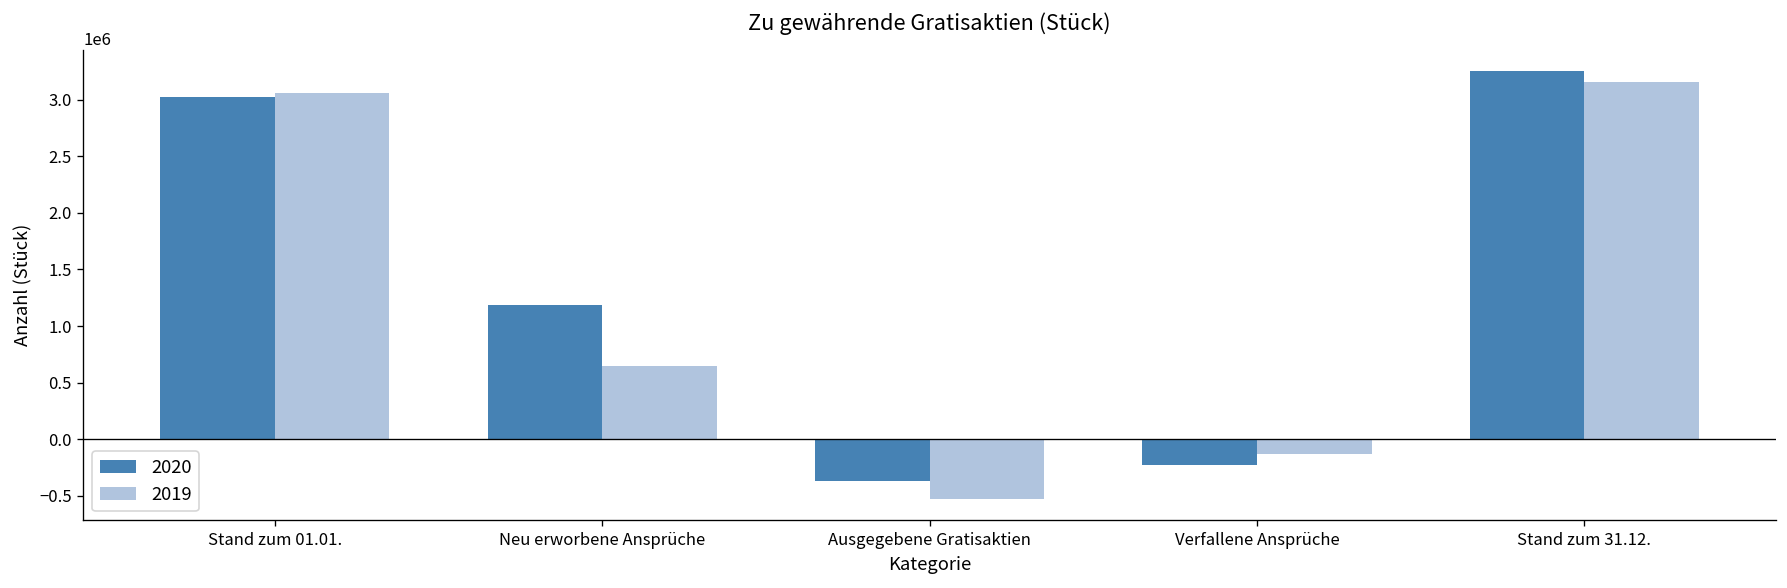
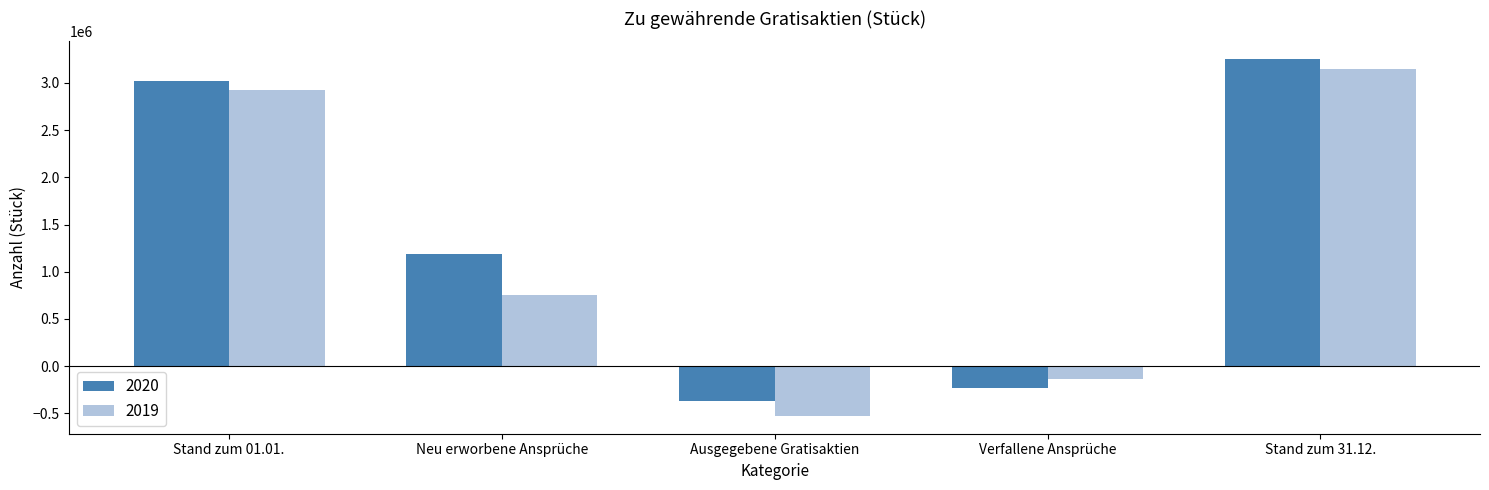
2019, Stand zum 01.01.: 3100000 -> 2900000
2019, Neu erworbene Ansprüche: 700000 -> 800000
